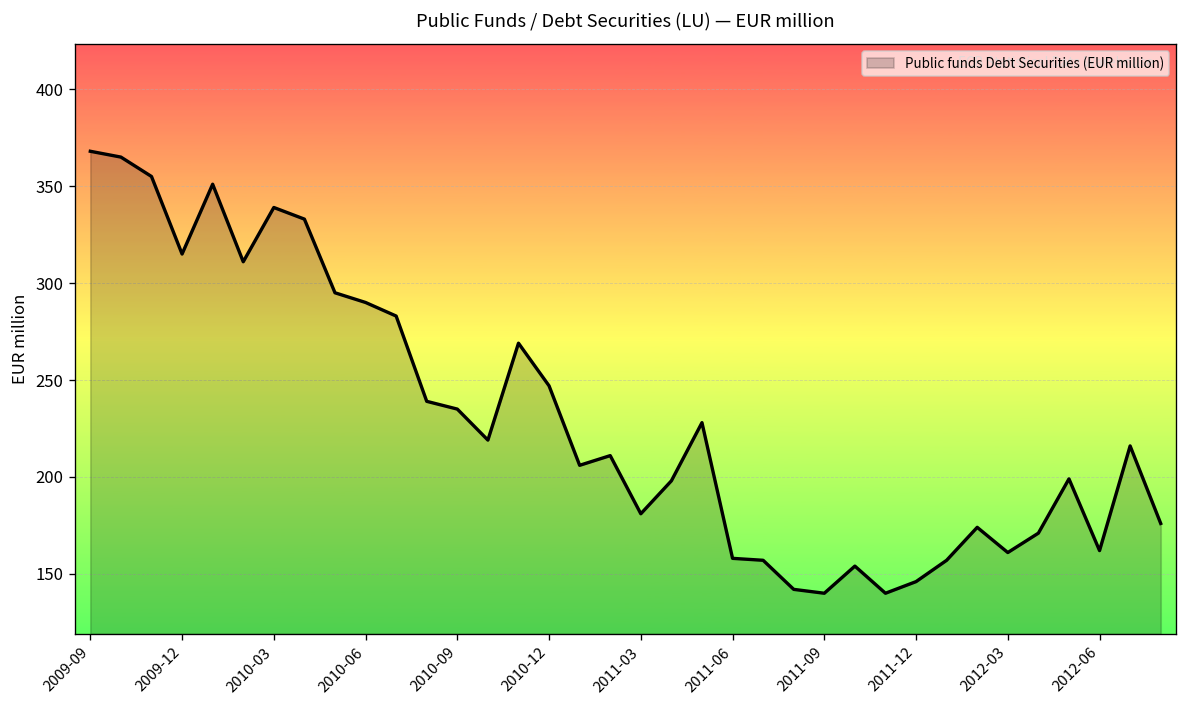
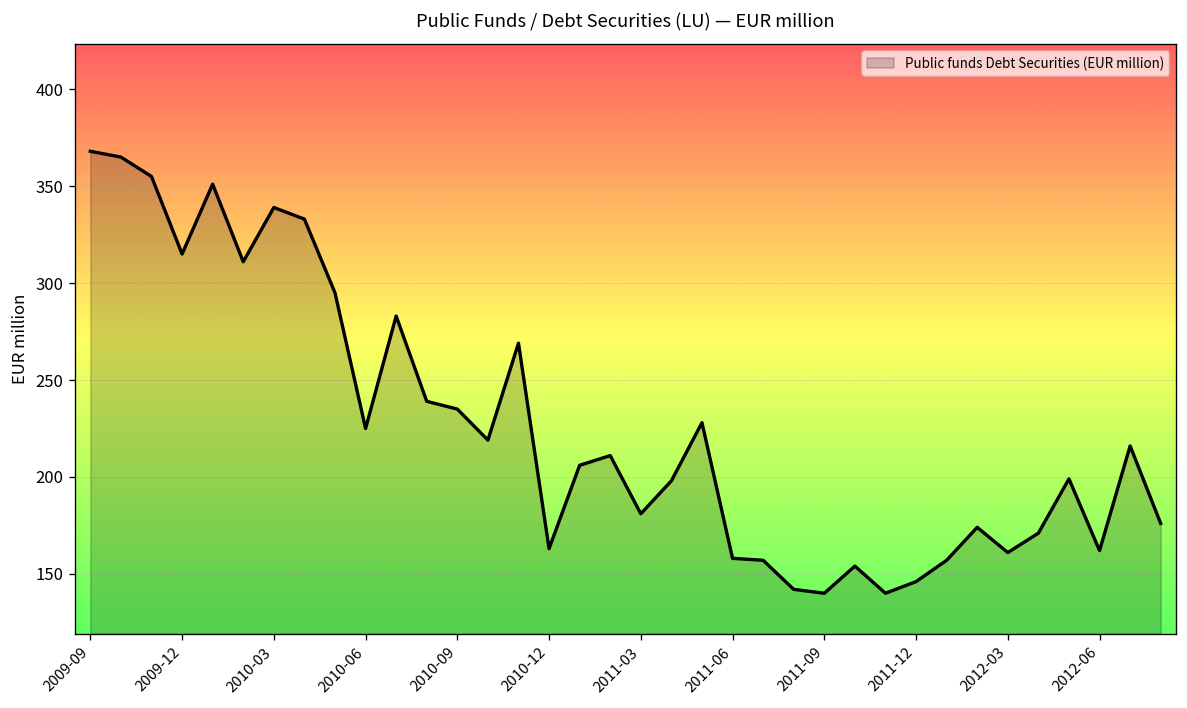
2010-06: 290 -> 225
2010-12: 247 -> 163
